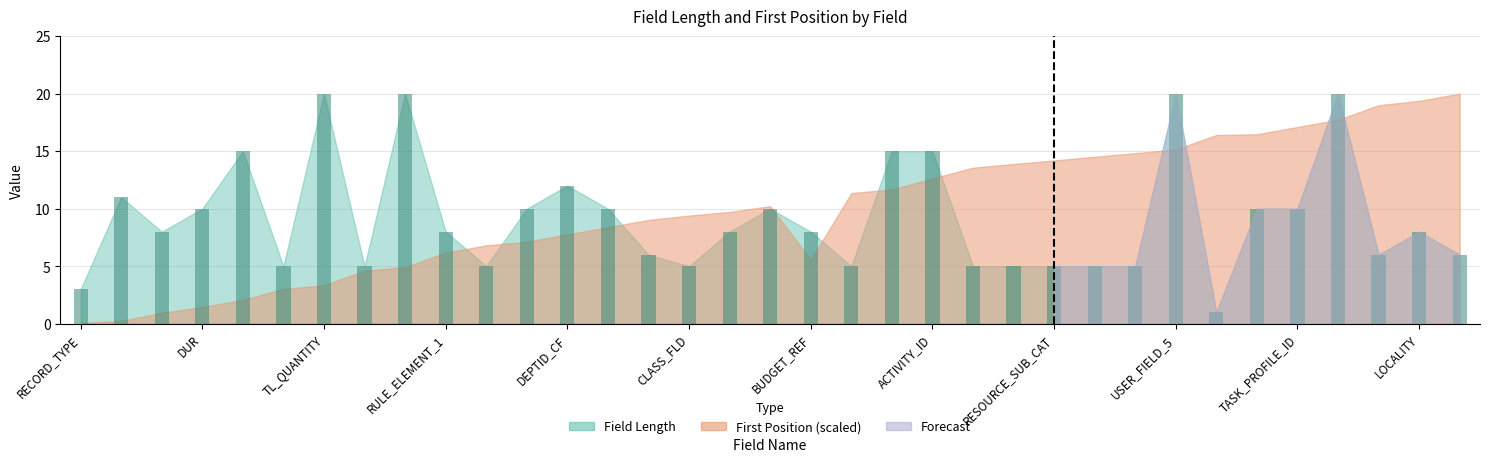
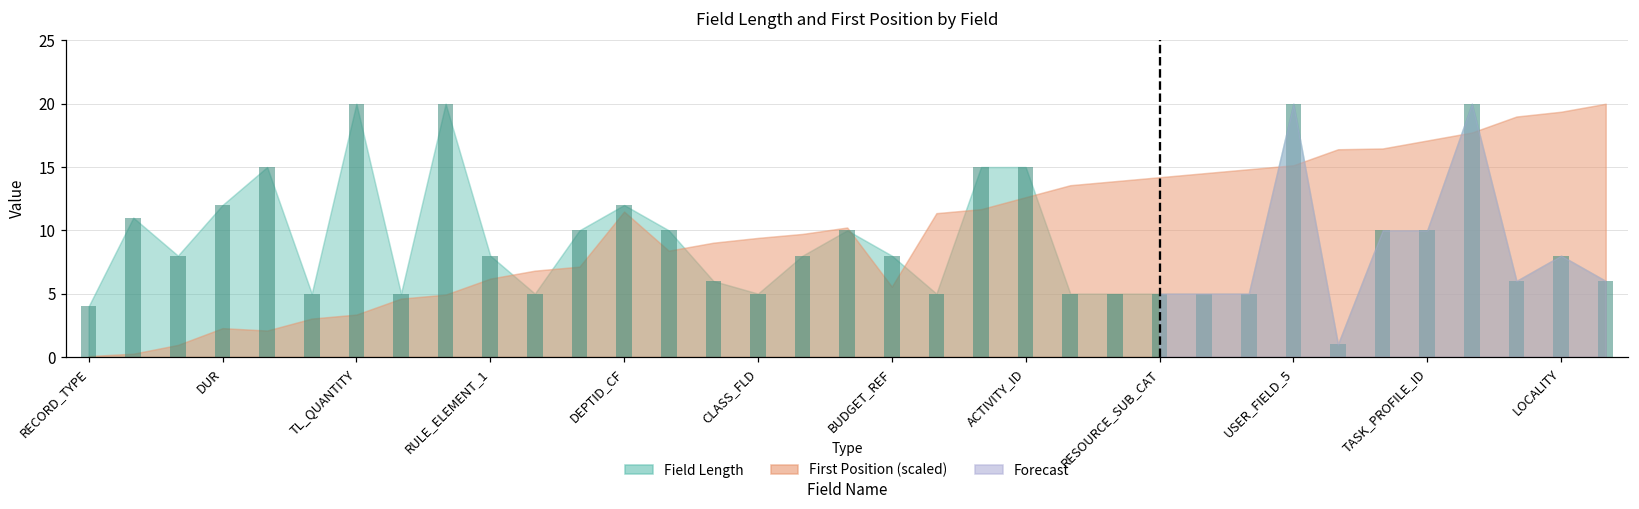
Field Length, RECORD_TYPE: 3 -> 4
Field Length, DUR: 10 -> 12
First Position (scaled), DUR: 1.5 -> 2.3
First Position (scaled), DEPTID_CF: 7.8 -> 11.5
